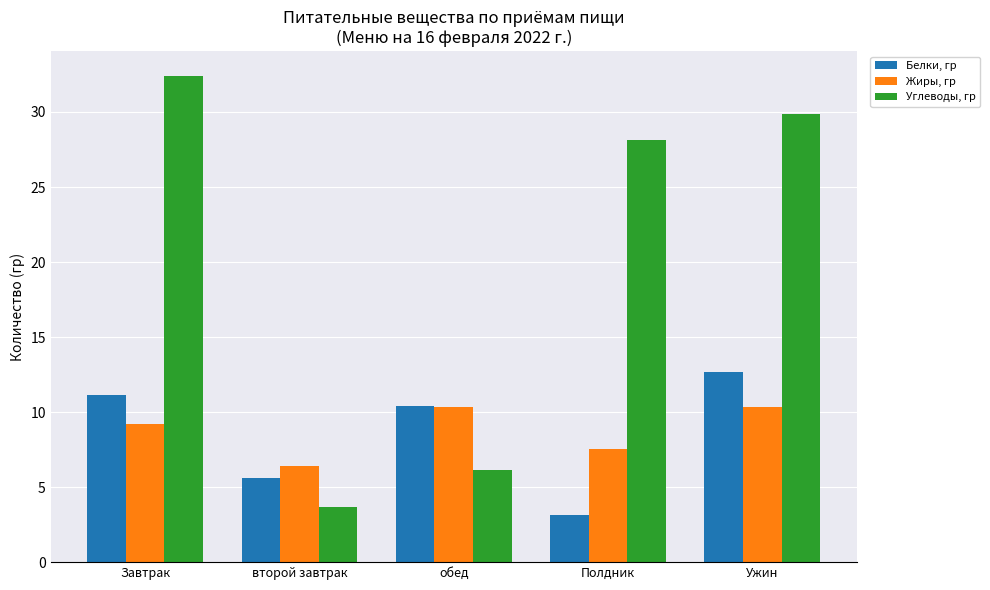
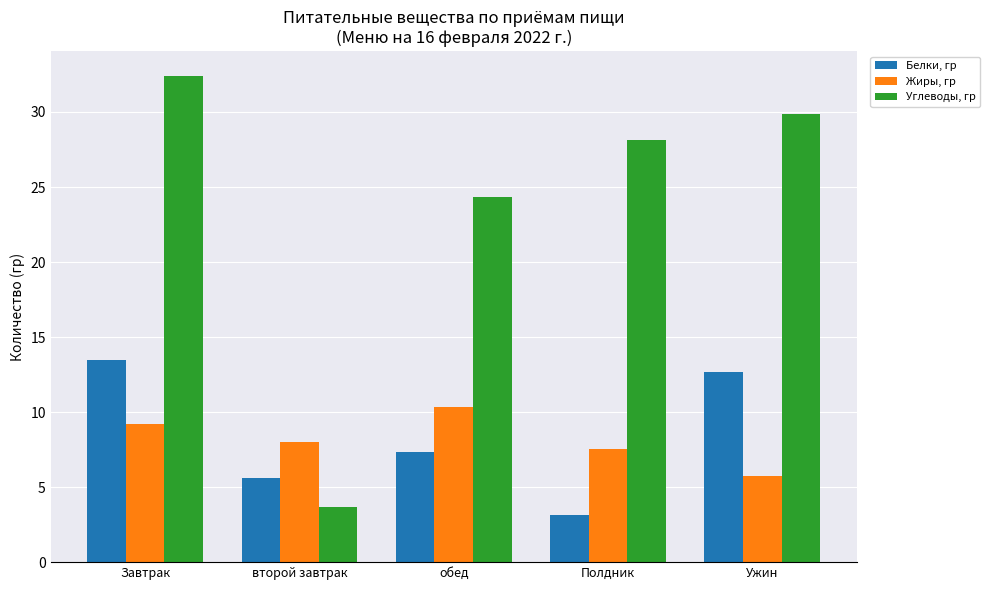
Белки, гр, Завтрак: 11.1 -> 13.5
Жиры, гр, второй завтрак: 6.4 -> 8.0
Белки, гр, обед: 10.4 -> 7.3
Углеводы, гр, обед: 6.1 -> 24.3
Жиры, гр, Ужин: 10.3 -> 5.8
